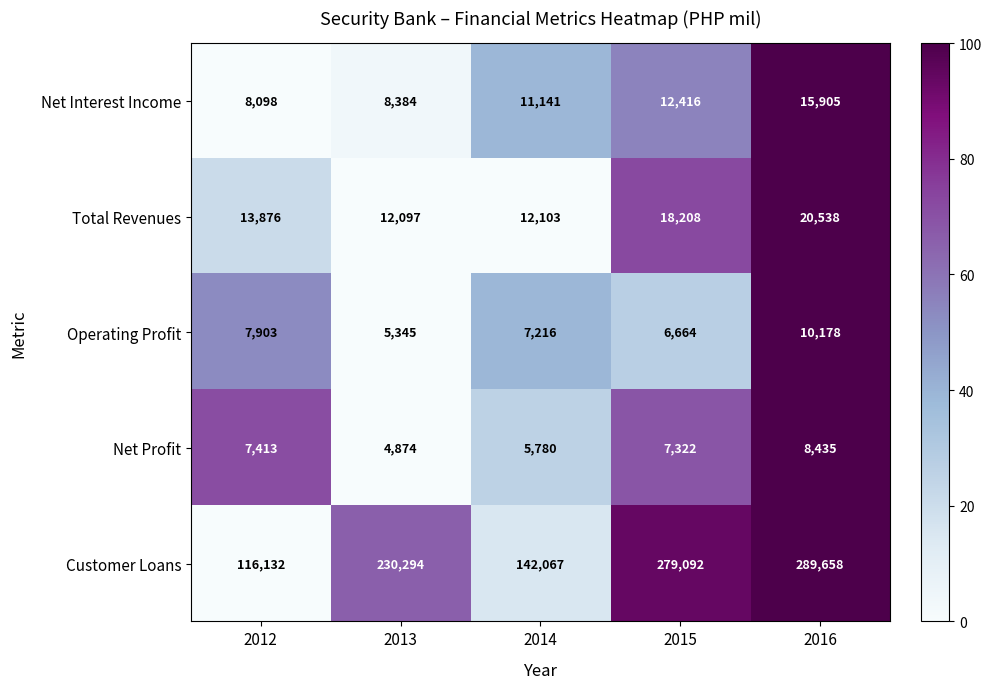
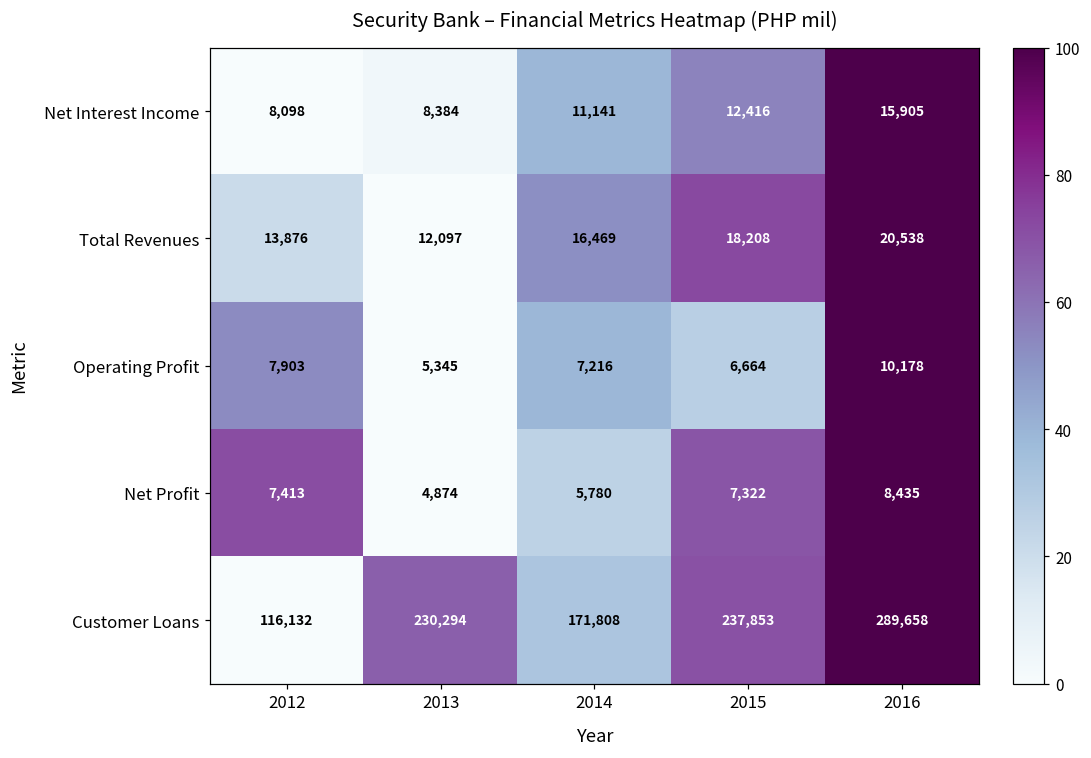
Total Revenues, 2014: 12,103 -> 16,469
Customer Loans, 2014: 142,067 -> 171,808
Customer Loans, 2015: 279,092 -> 237,853
